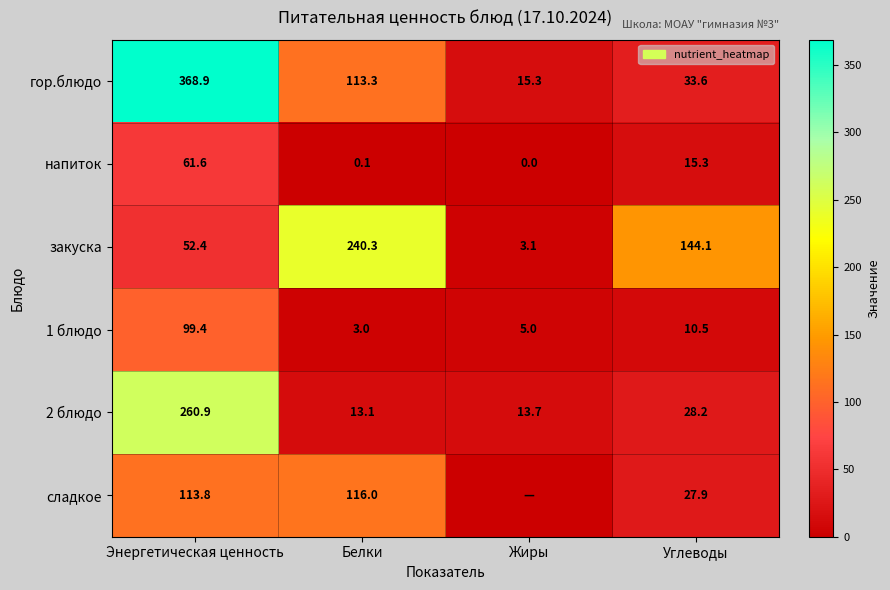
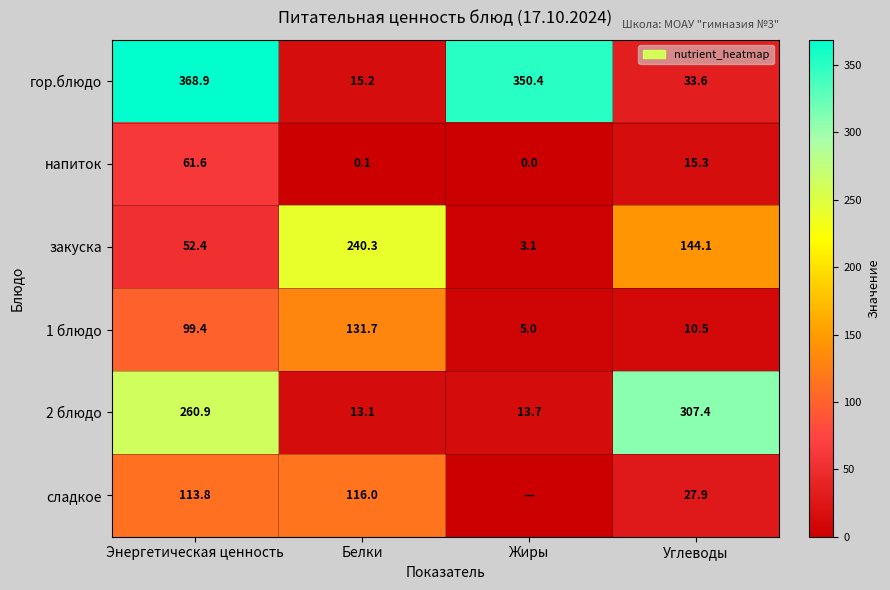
гор.блюдо, Белки: 113.3 -> 15.2
гор.блюдо, Жиры: 15.3 -> 350.4
1 блюдо, Белки: 3.0 -> 131.7
2 блюдо, Углеводы: 28.2 -> 307.4
